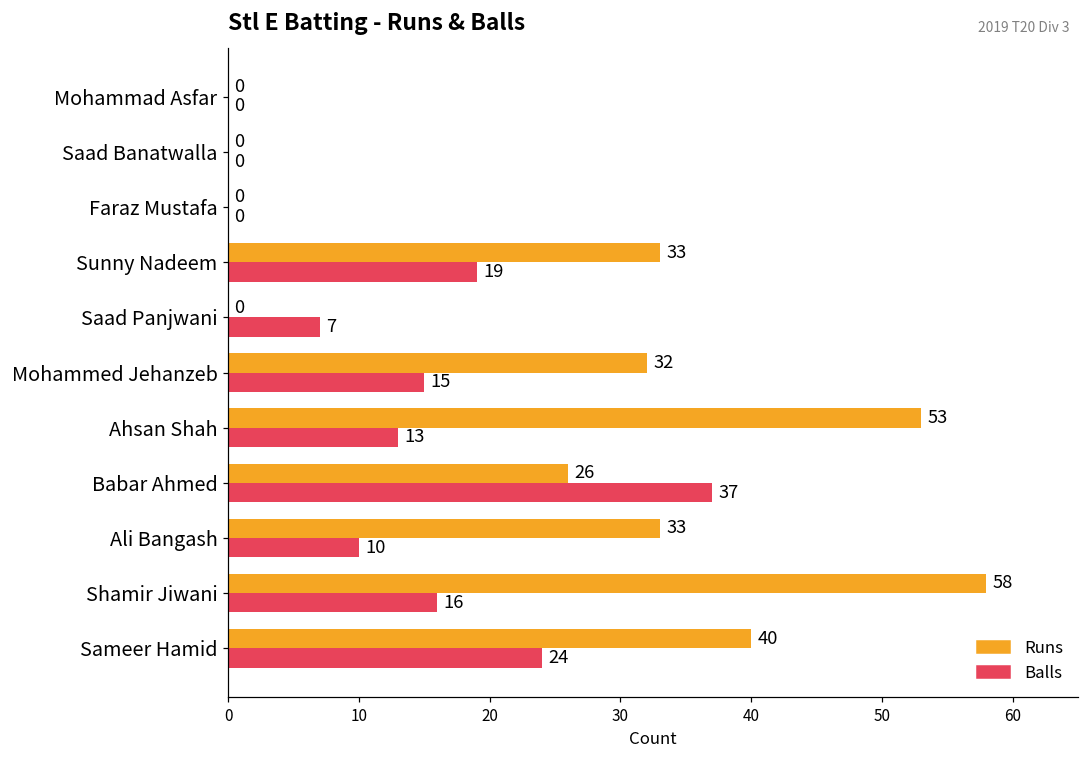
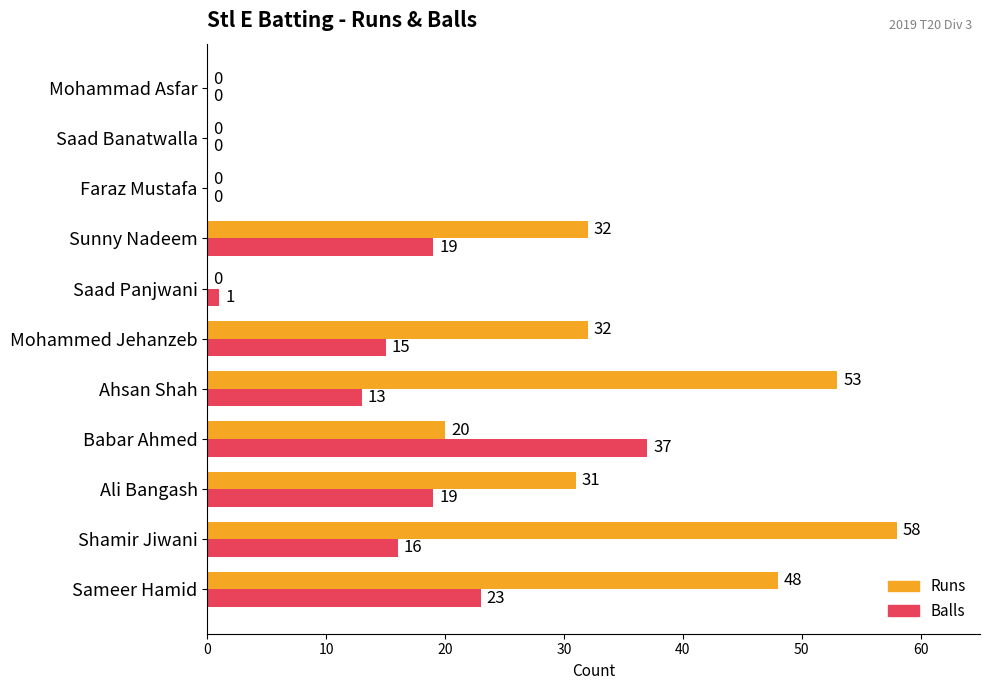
Runs, Sunny Nadeem: 33 -> 32
Balls, Saad Panjwani: 7 -> 1
Runs, Babar Ahmed: 26 -> 20
Runs, Ali Bangash: 33 -> 31
Balls, Ali Bangash: 10 -> 19
Runs, Sameer Hamid: 40 -> 48
Balls, Sameer Hamid: 24 -> 23
